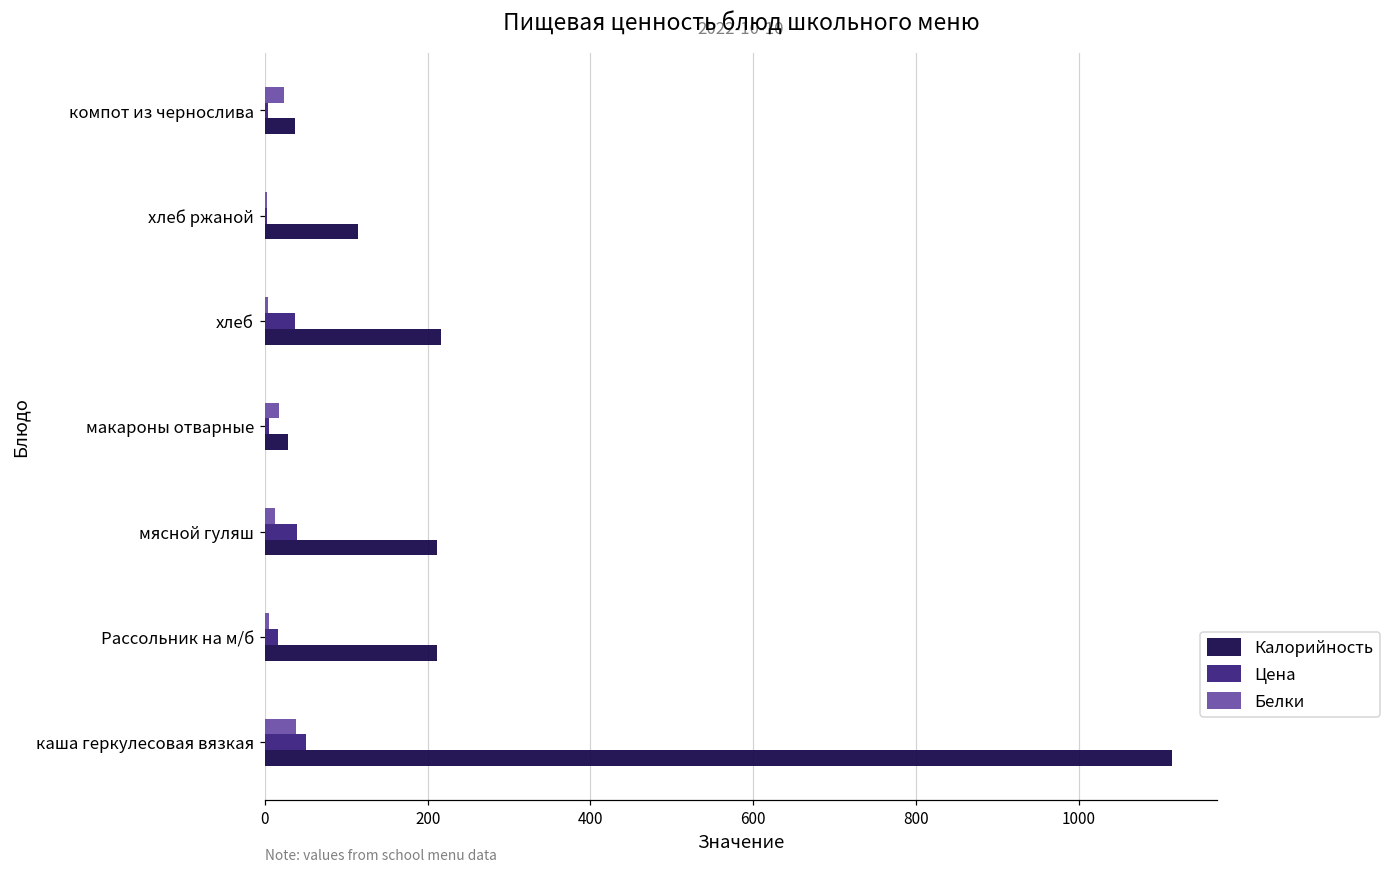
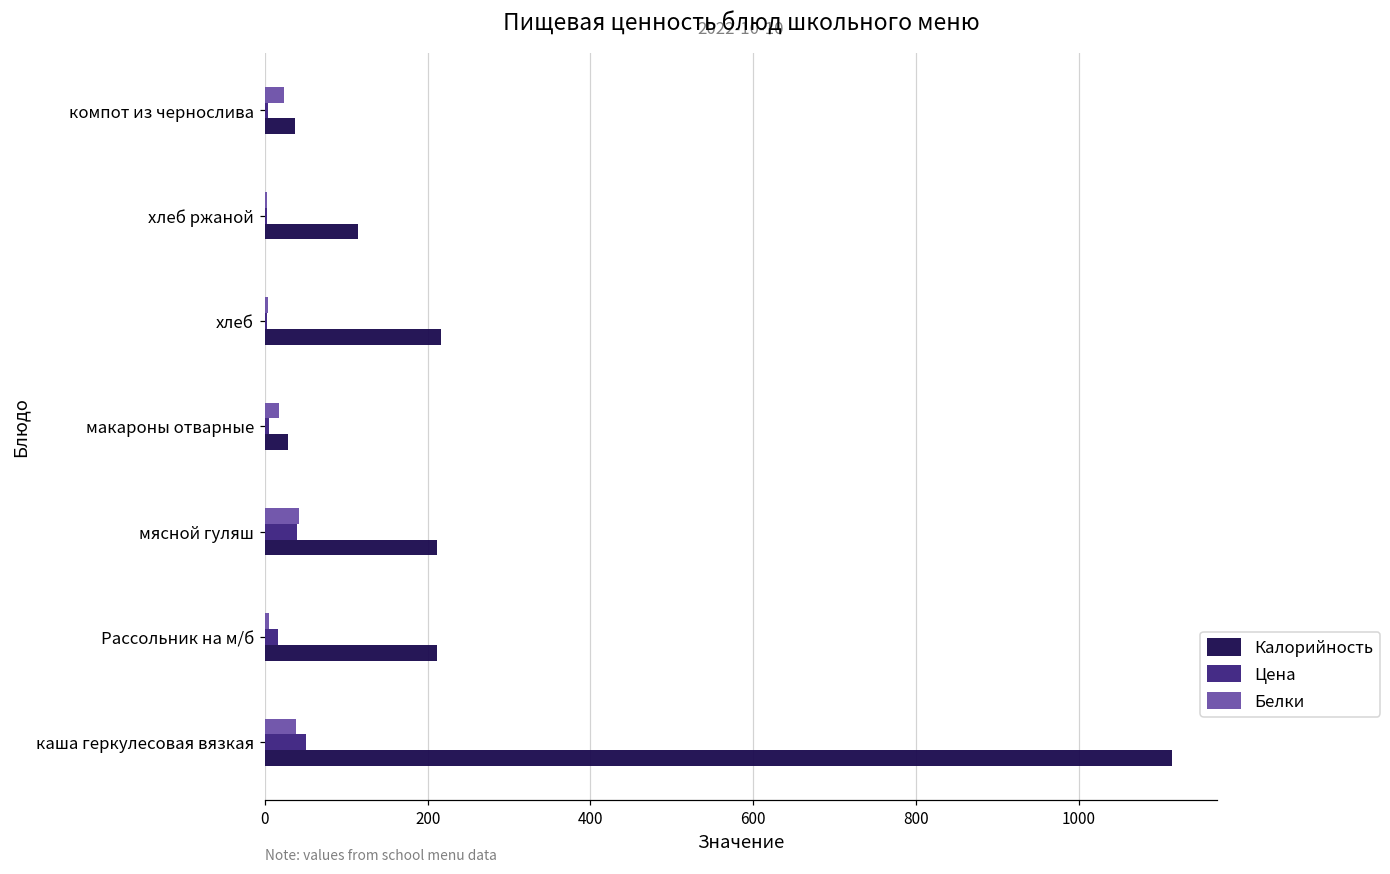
Цена, хлеб: 40 -> 0
Белки, мясной гуляш: 10 -> 40
